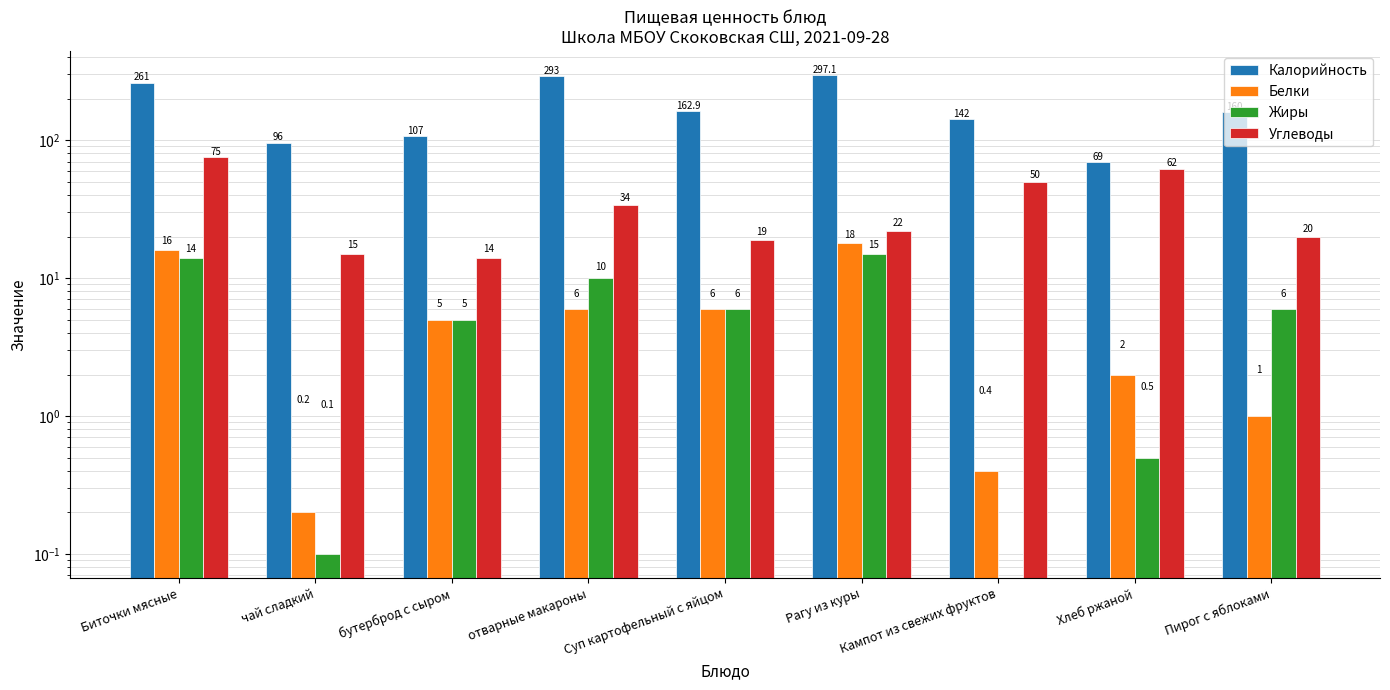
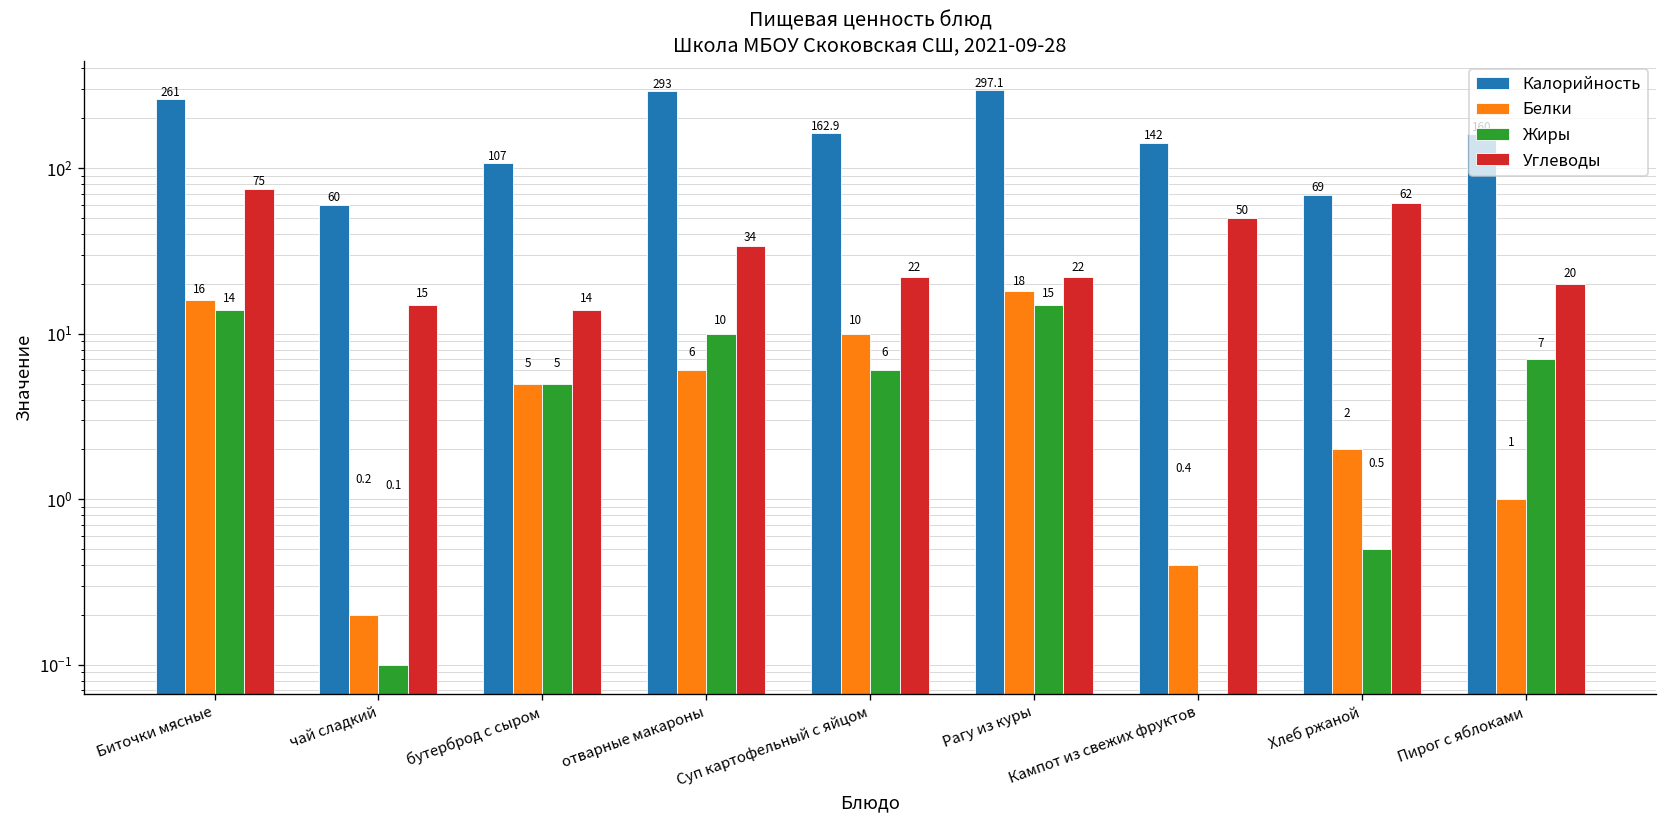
Калорийность, чай сладкий: 96 -> 60
Белки, Суп картофельный с яйцом: 6 -> 10
Углеводы, Суп картофельный с яйцом: 19 -> 22
Жиры, Пирог с яблоками: 6 -> 7
